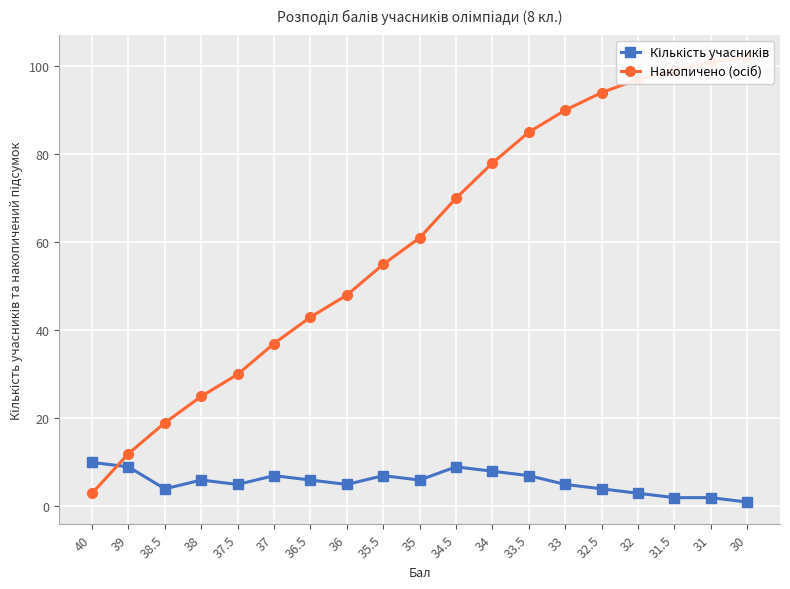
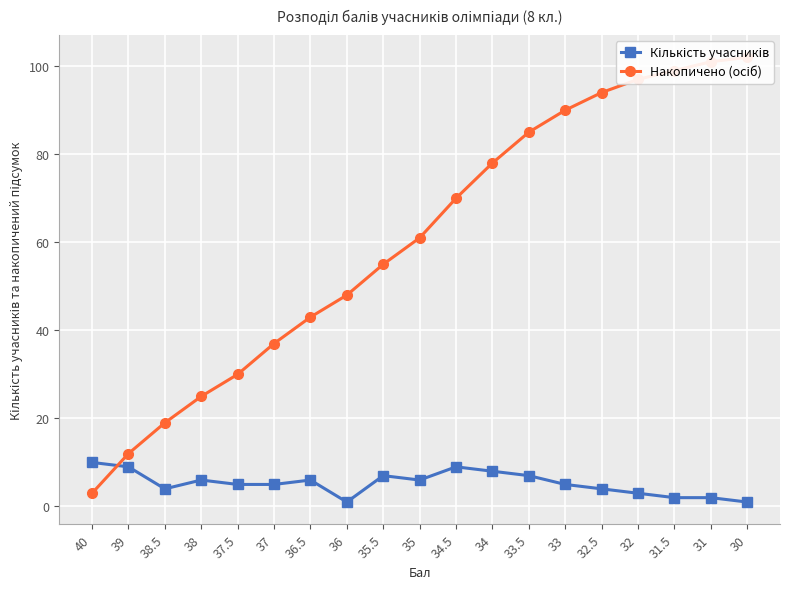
Кількість учасників, 37: 7 -> 5
Кількість учасників, 36: 5 -> 1
